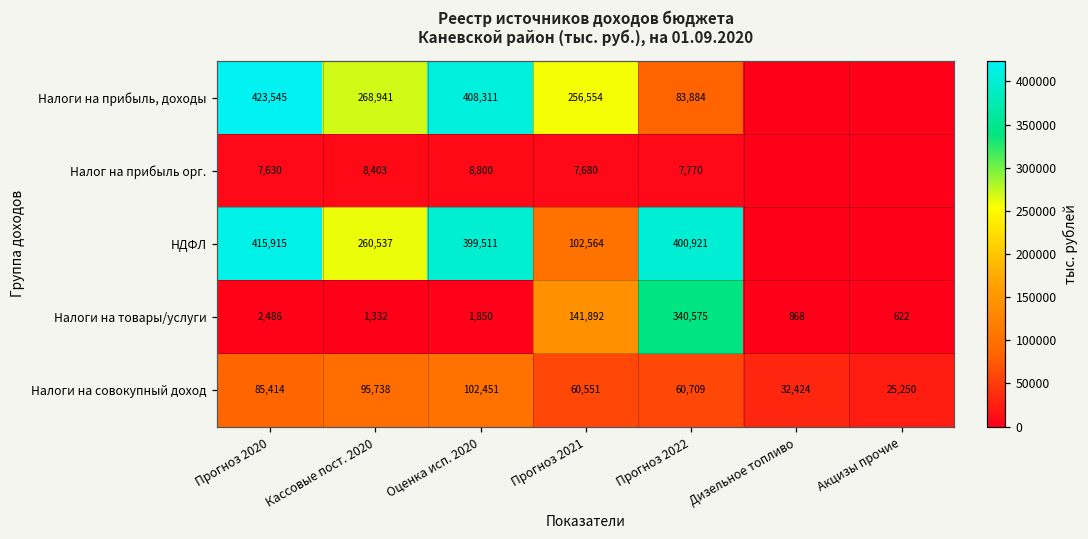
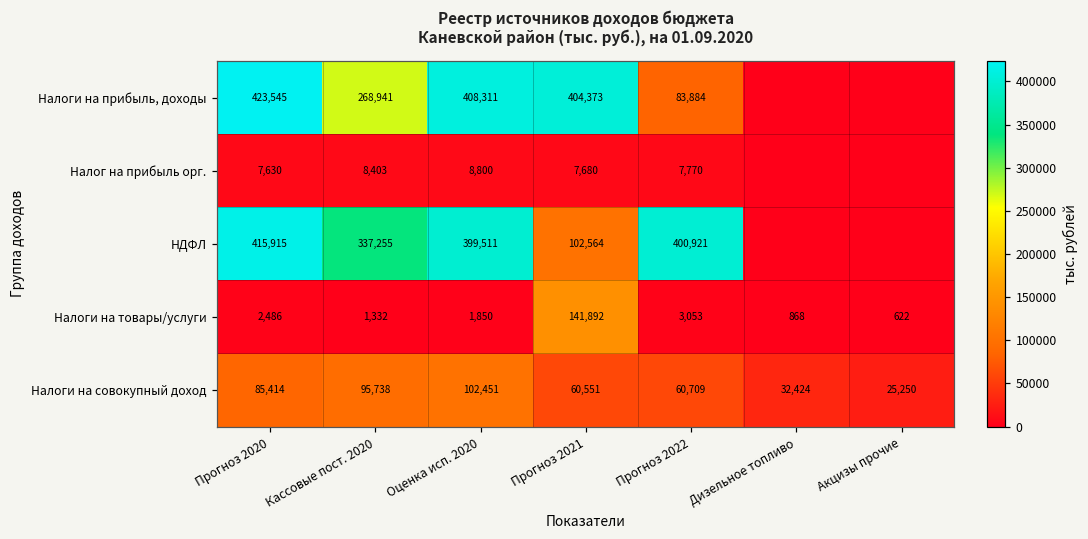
Налоги на прибыль, доходы, Прогноз 2021: 256,554 -> 404,373
НДФЛ, Кассовые пост. 2020: 260,537 -> 337,255
Налоги на товары/услуги, Прогноз 2022: 340,575 -> 3,053
